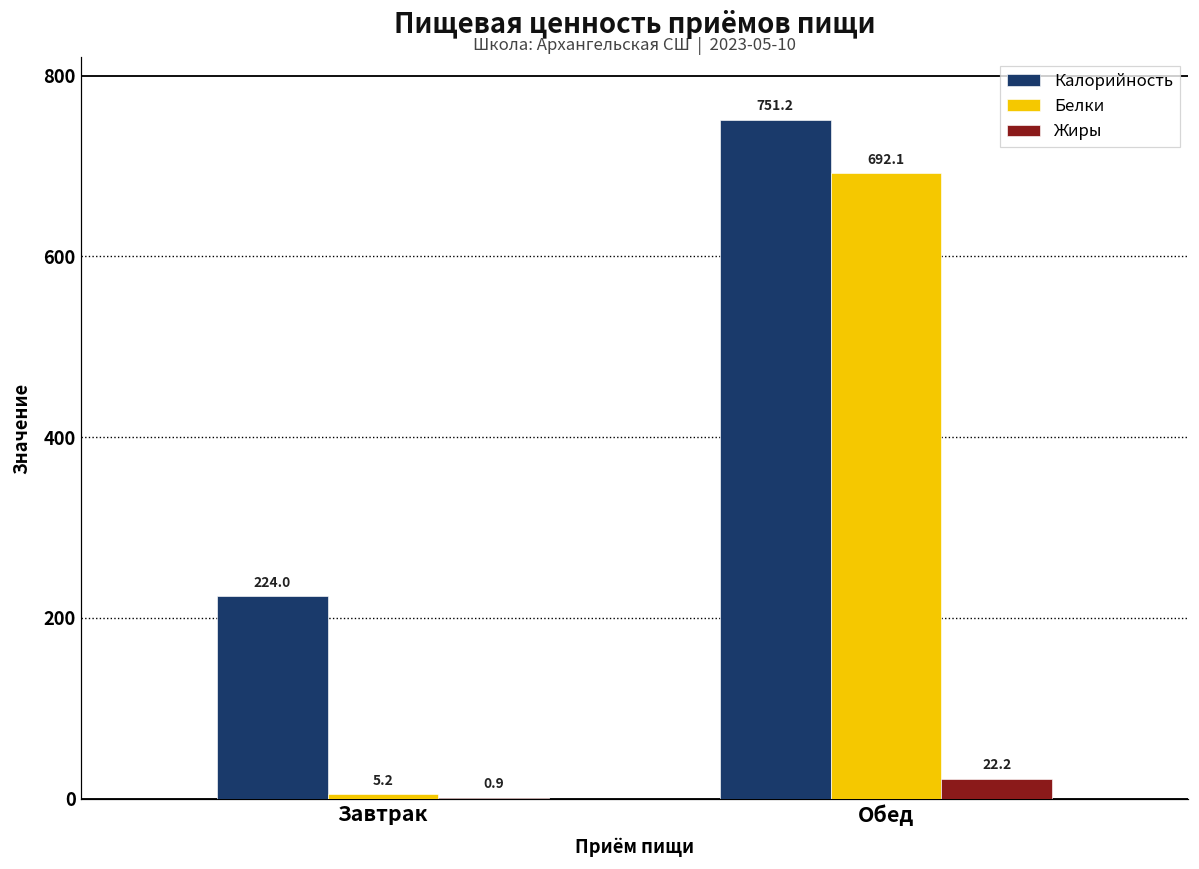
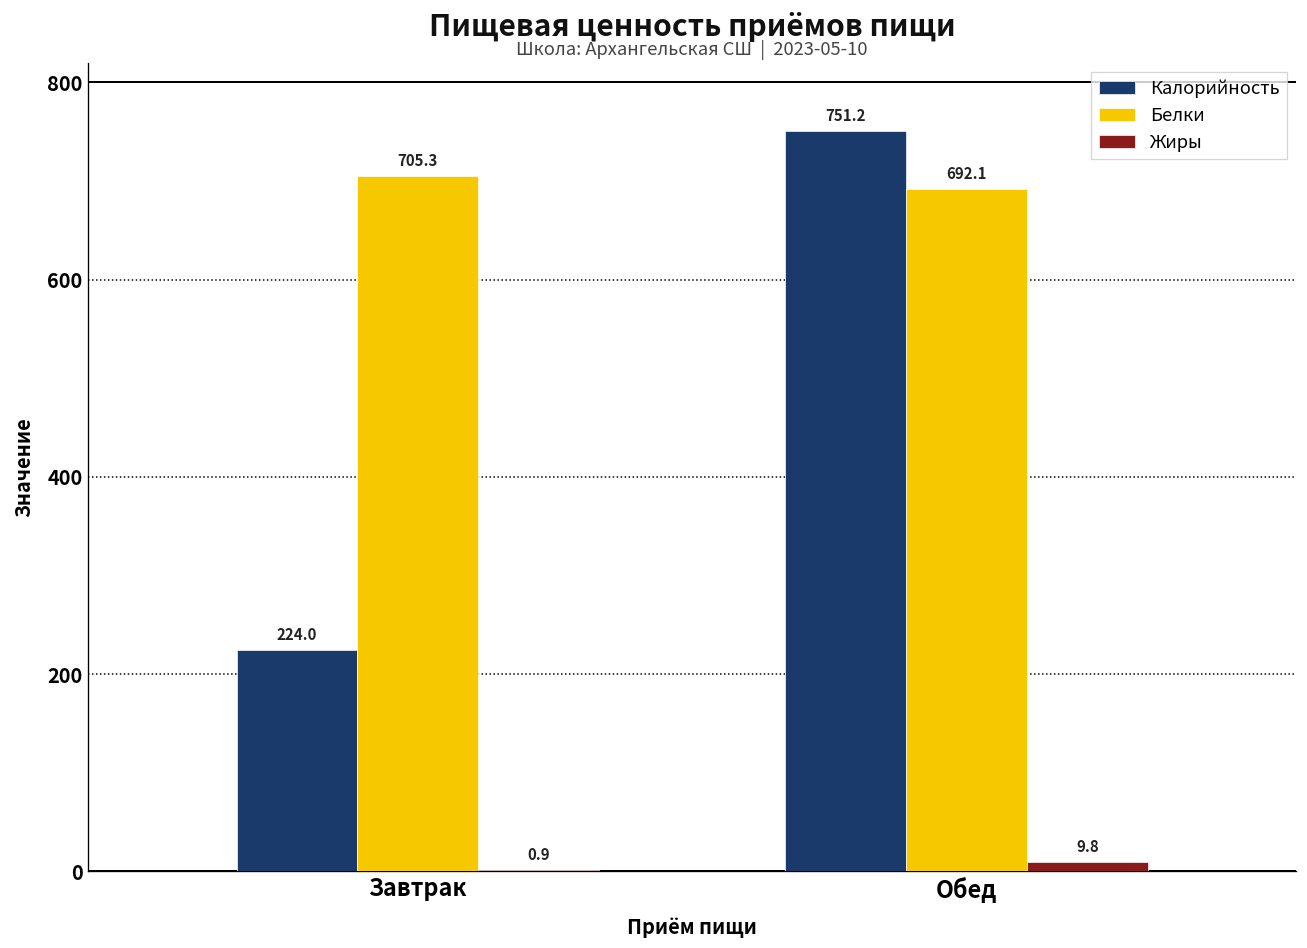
Белки, Завтрак: 5.2 -> 705.3
Жиры, Обед: 22.2 -> 9.8
